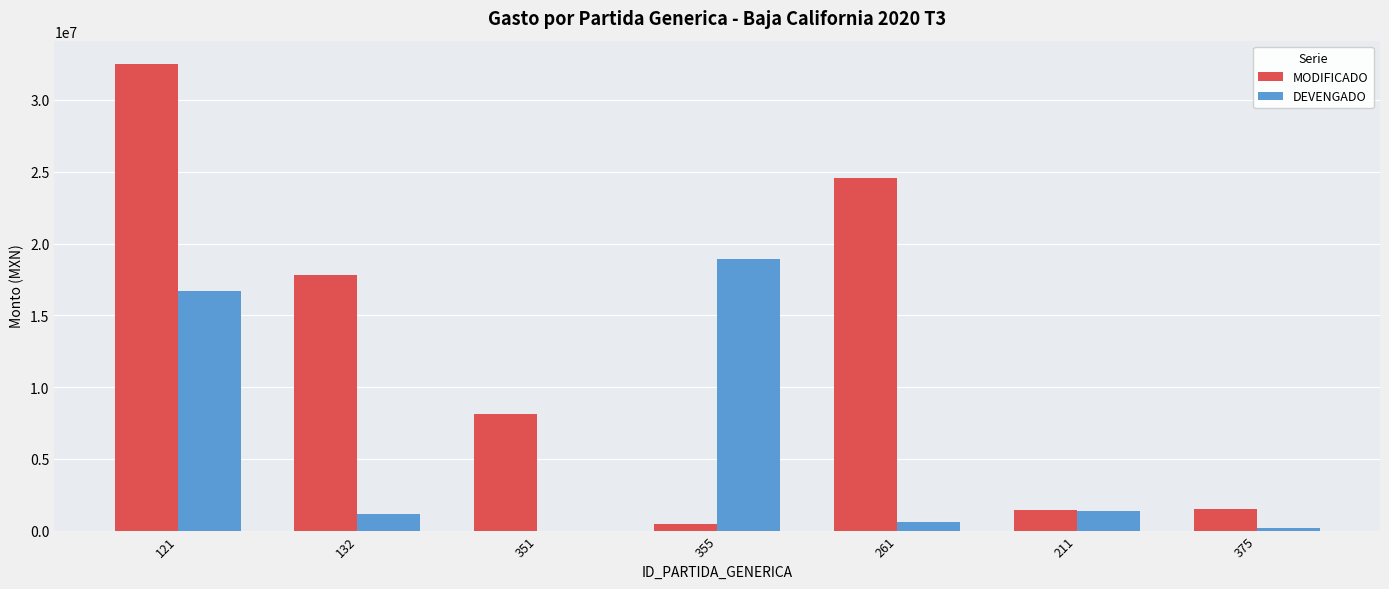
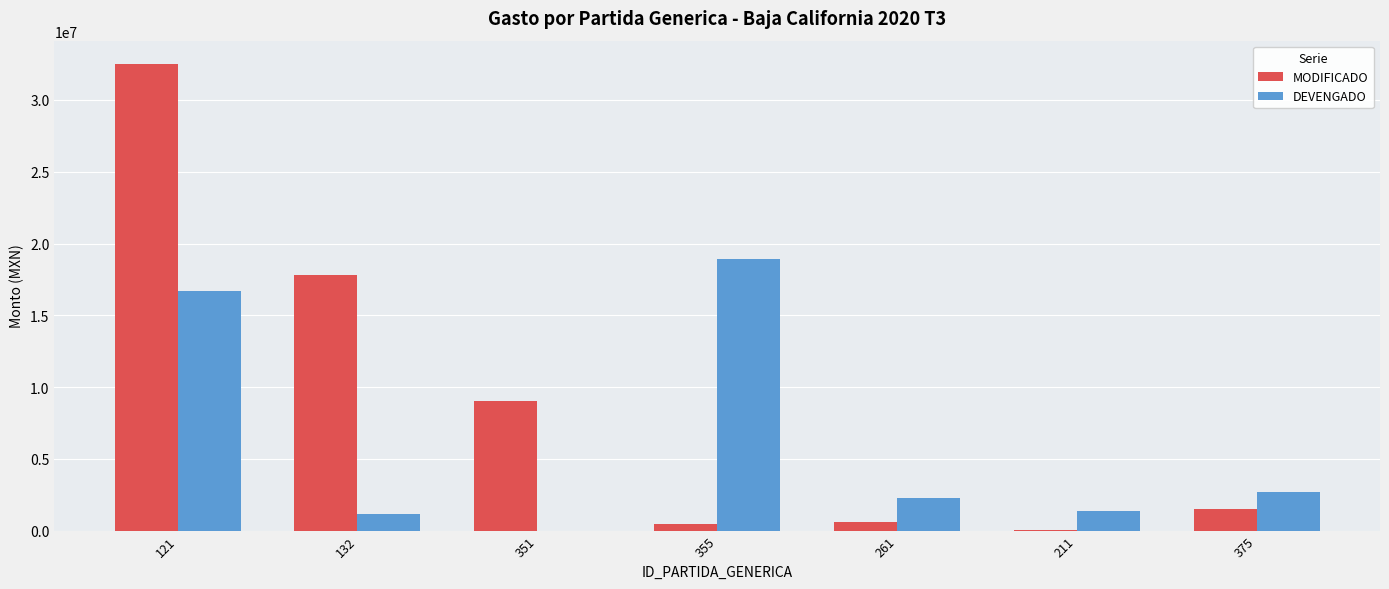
MODIFICADO, 351: 8100000 -> 9000000
MODIFICADO, 261: 24600000 -> 600000
DEVENGADO, 261: 600000 -> 2300000
MODIFICADO, 211: 1400000 -> 100000
DEVENGADO, 375: 200000 -> 2700000
